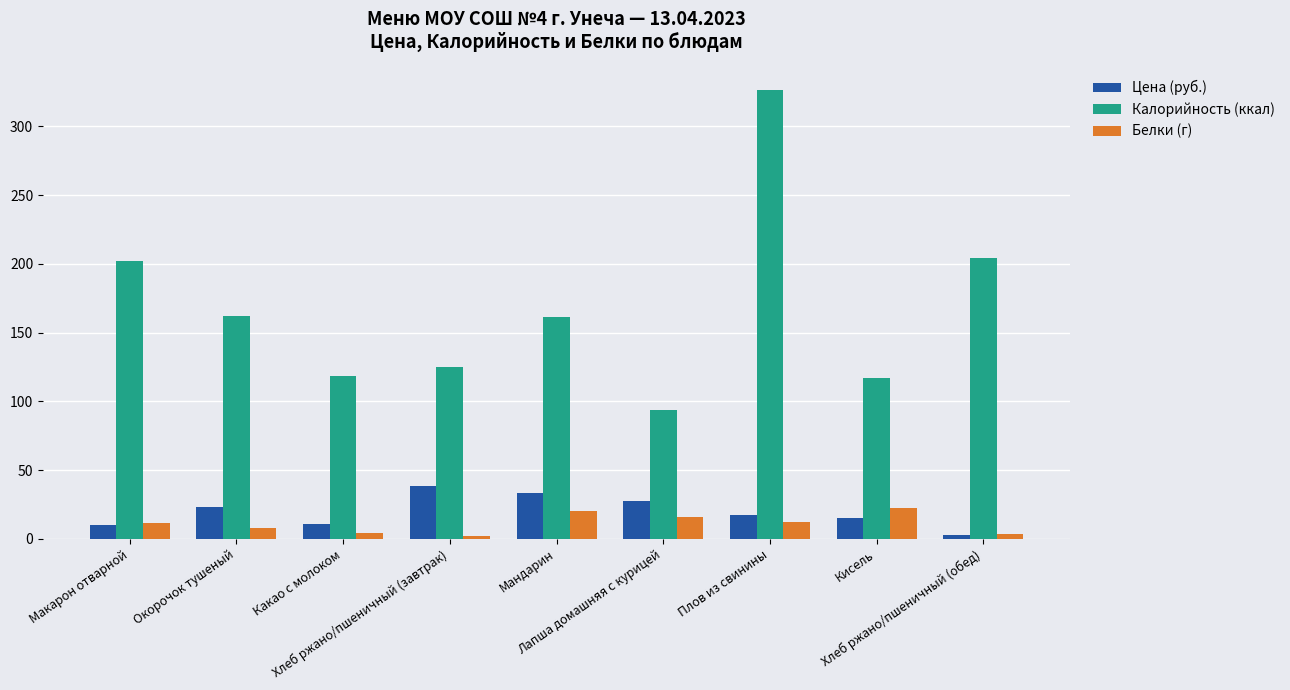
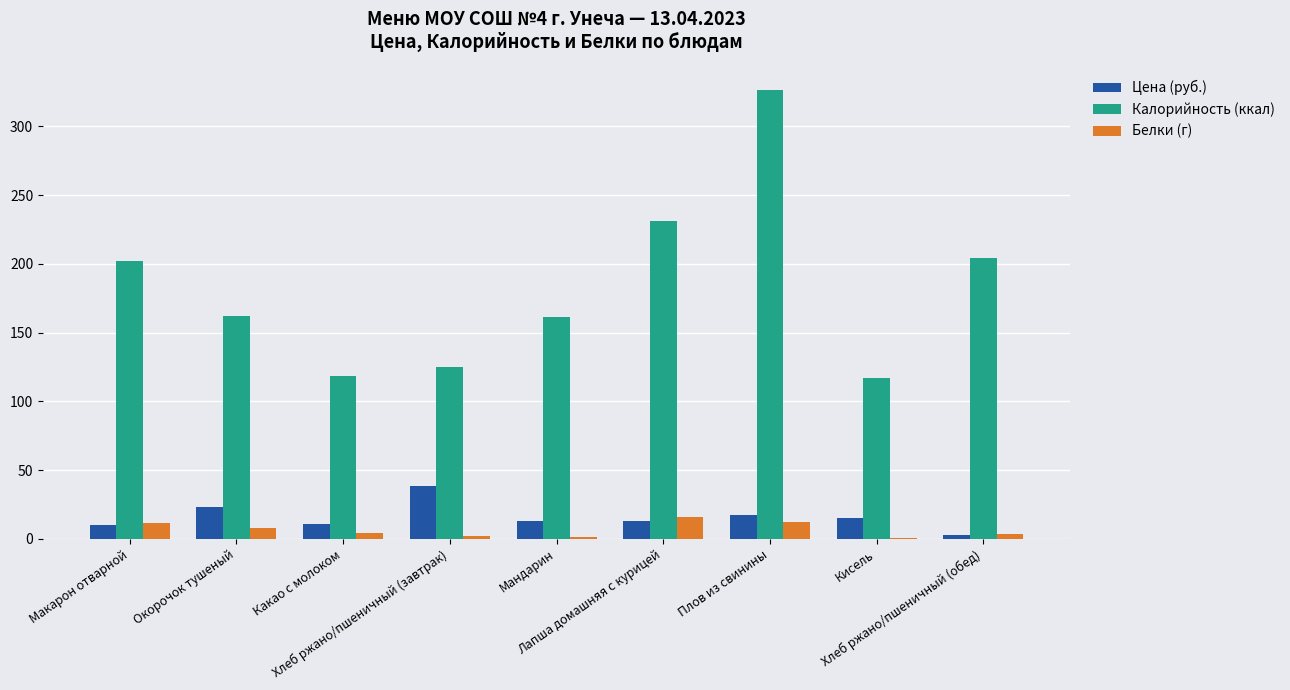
Цена (руб.), Мандарин: 34 -> 13
Белки (г), Мандарин: 20 -> 1
Цена (руб.), Лапша домашняя с курицей: 28 -> 13
Калорийность (ккал), Лапша домашняя с курицей: 94 -> 231
Белки (г), Кисель: 23 -> 1
